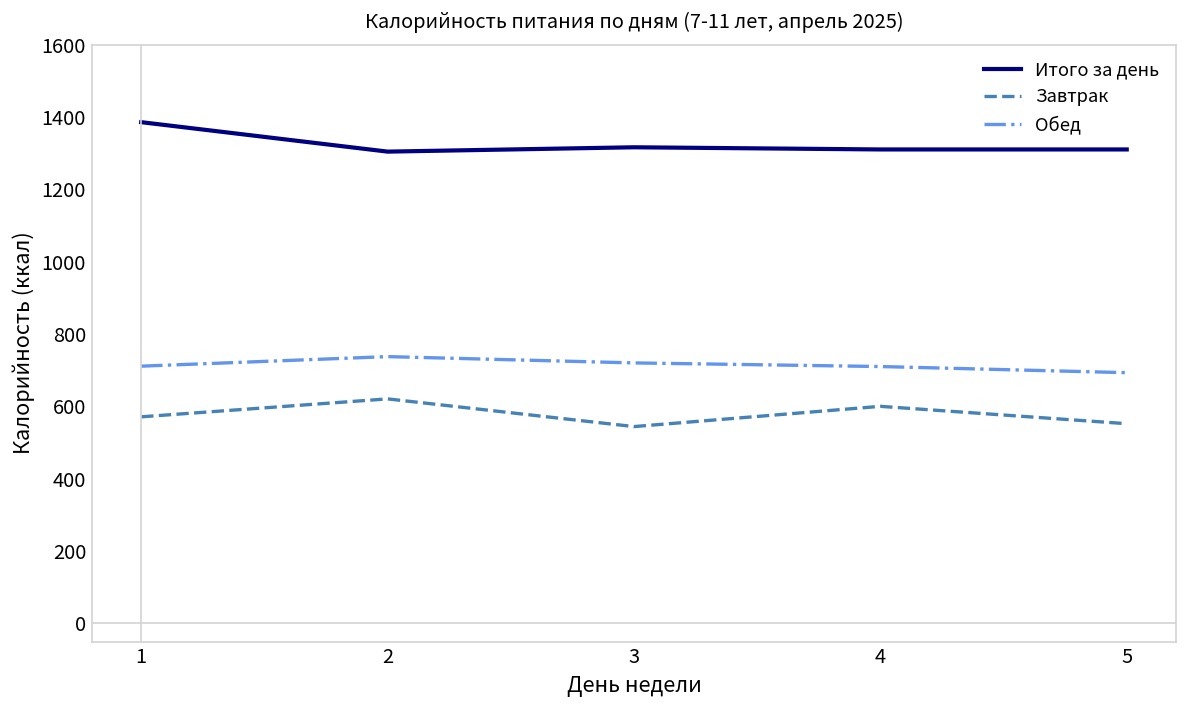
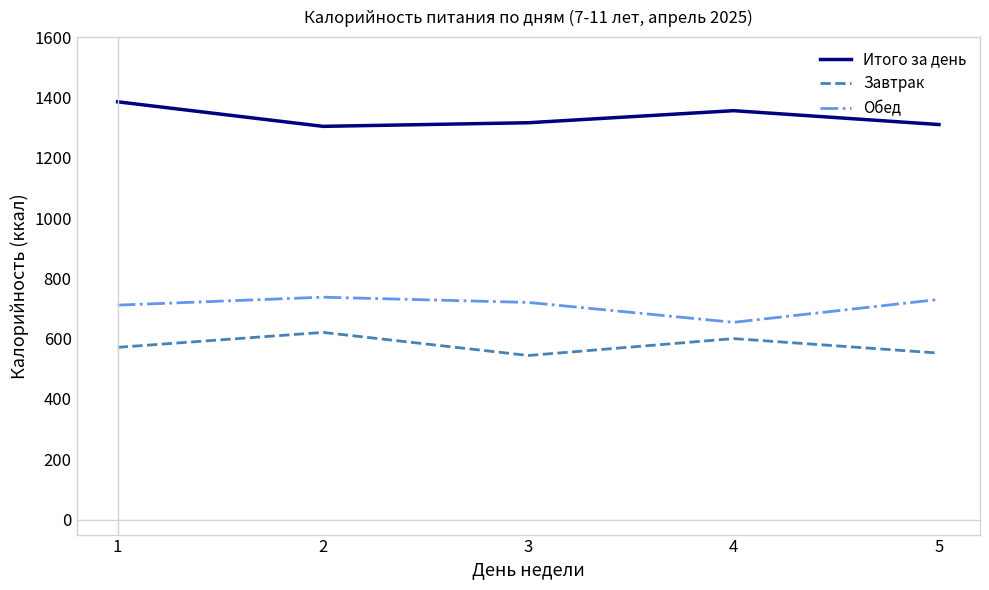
Итого за день, 4: 1310 -> 1360
Обед, 4: 710 -> 650
Обед, 5: 690 -> 730
